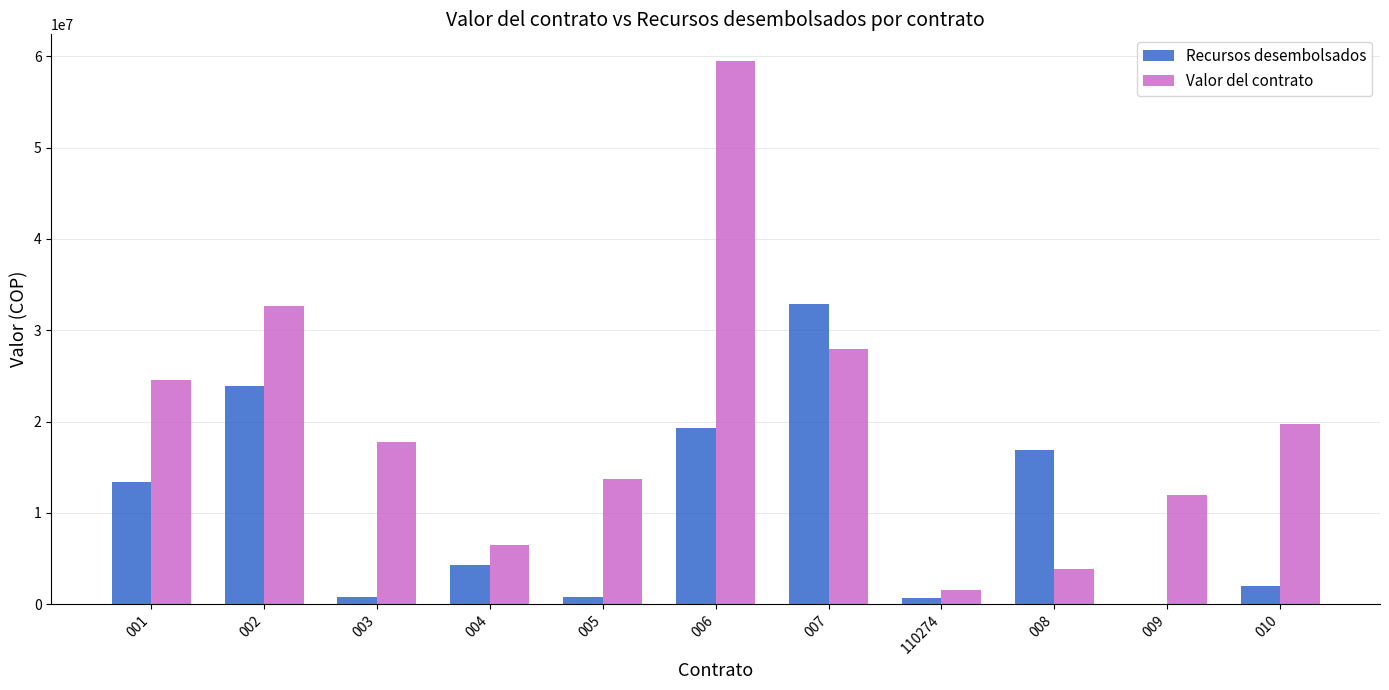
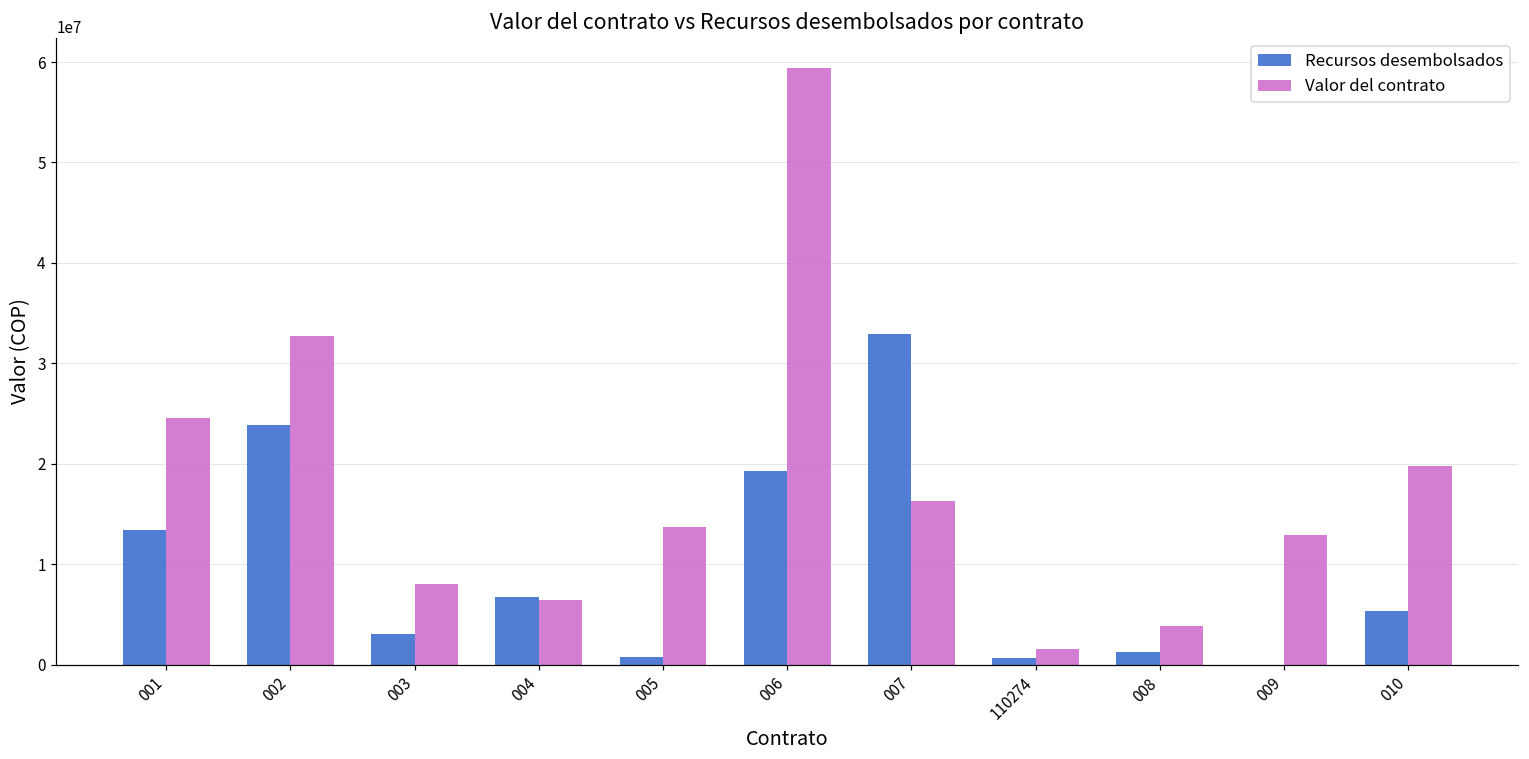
Recursos desembolsados, 003: 1000000 -> 3000000
Valor del contrato, 003: 18000000 -> 8000000
Recursos desembolsados, 004: 4000000 -> 7000000
Valor del contrato, 007: 28000000 -> 16000000
Recursos desembolsados, 008: 17000000 -> 1000000
Valor del contrato, 009: 12000000 -> 13000000
Recursos desembolsados, 010: 2000000 -> 5000000
